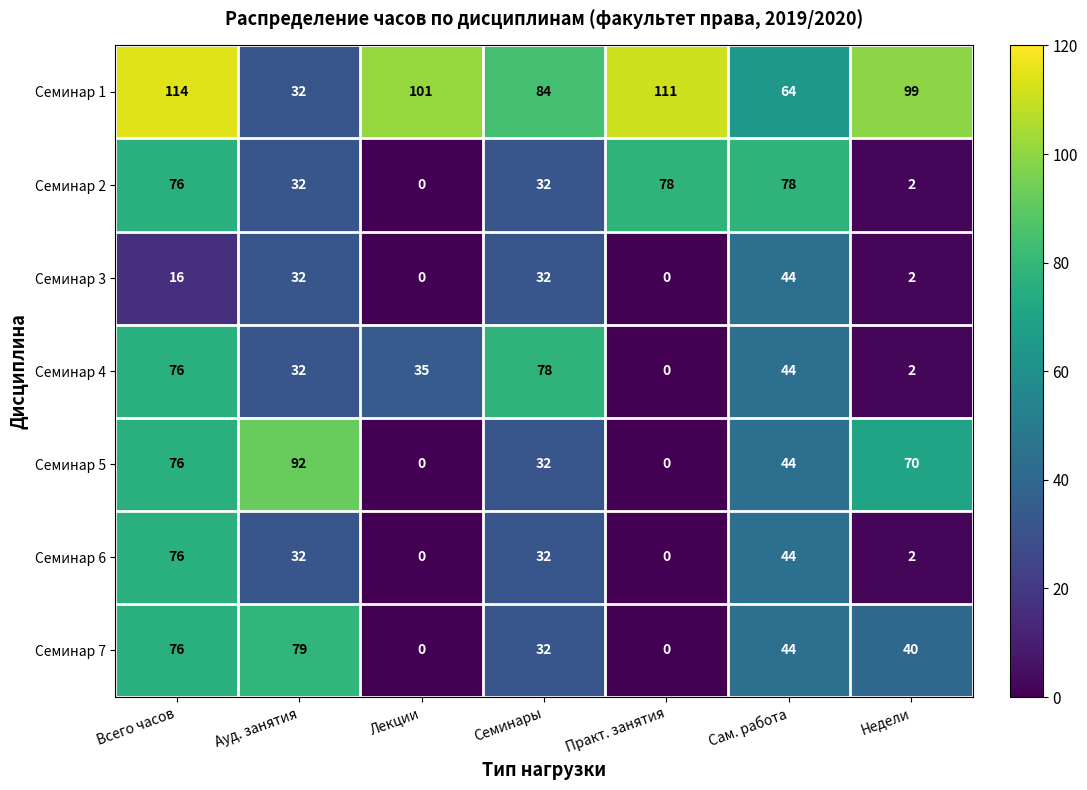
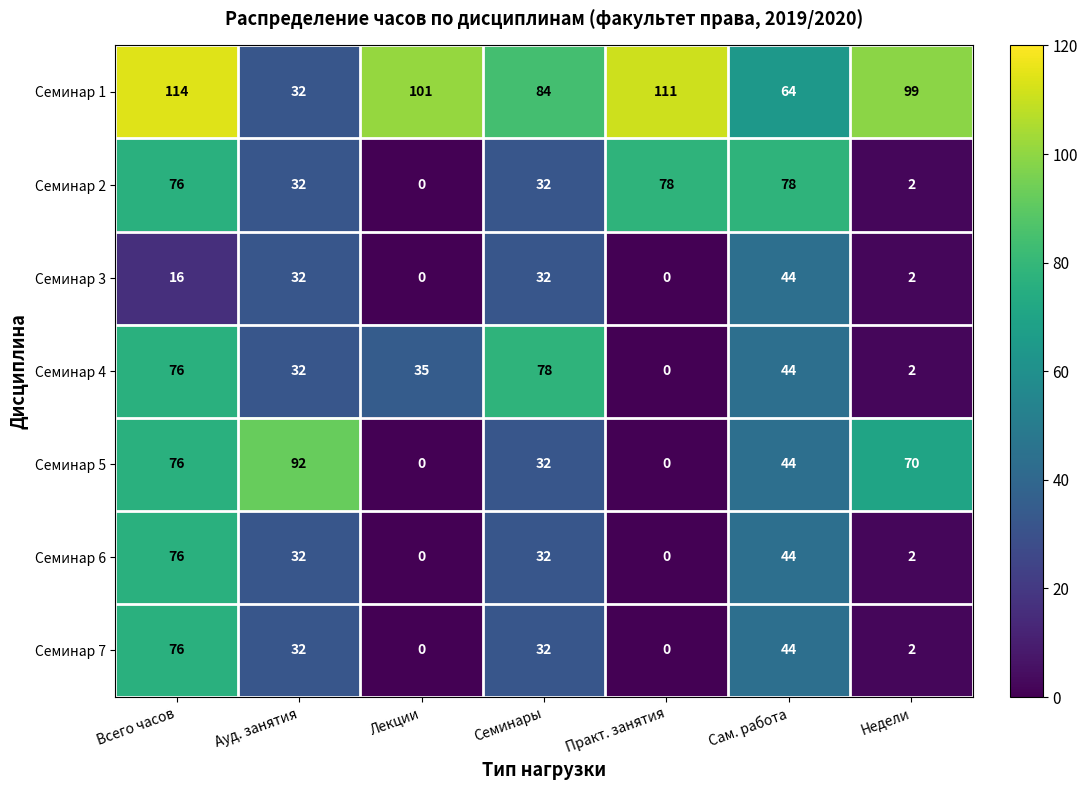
Семинар 7, Ауд. занятия: 79 -> 32
Семинар 7, Недели: 40 -> 2
